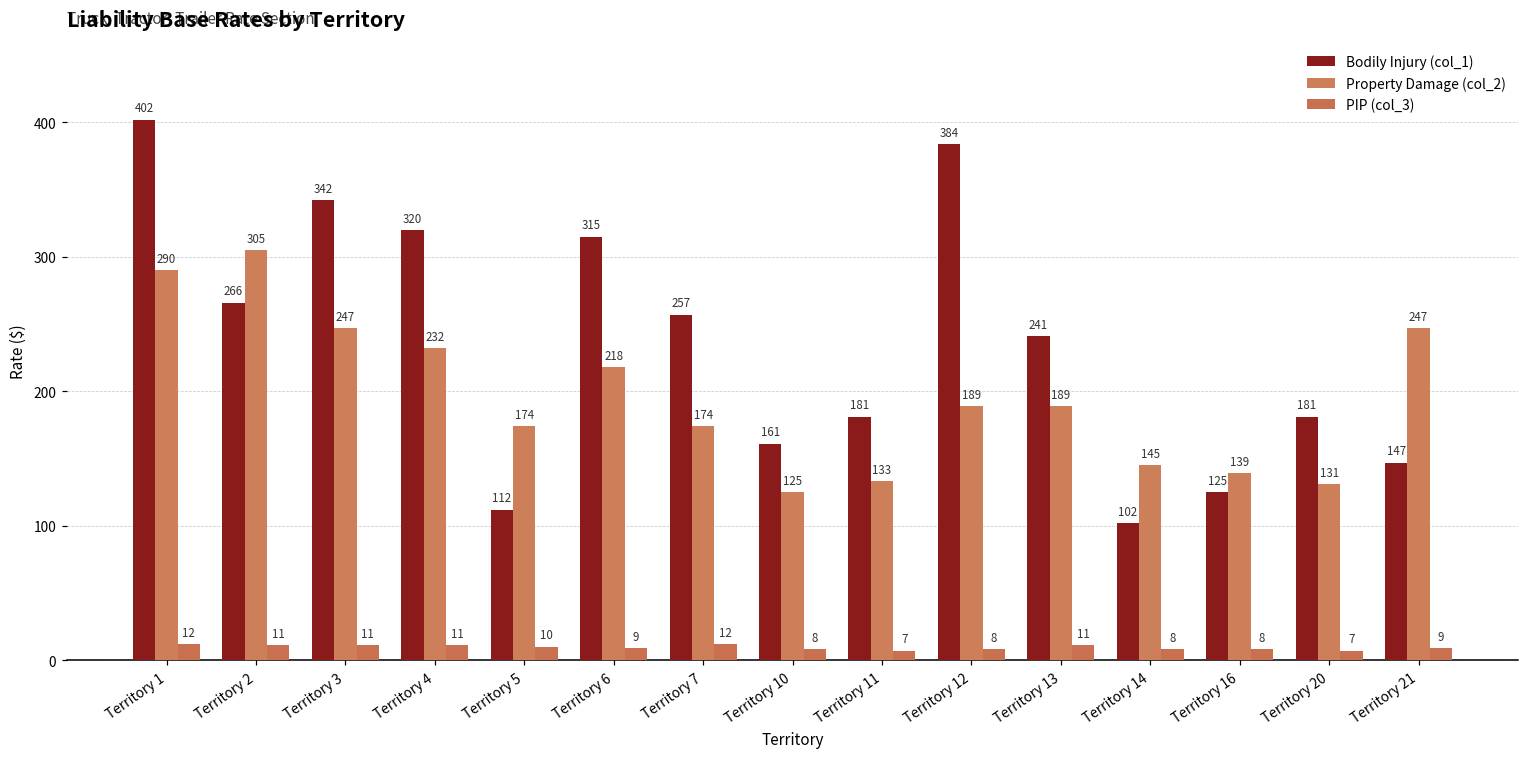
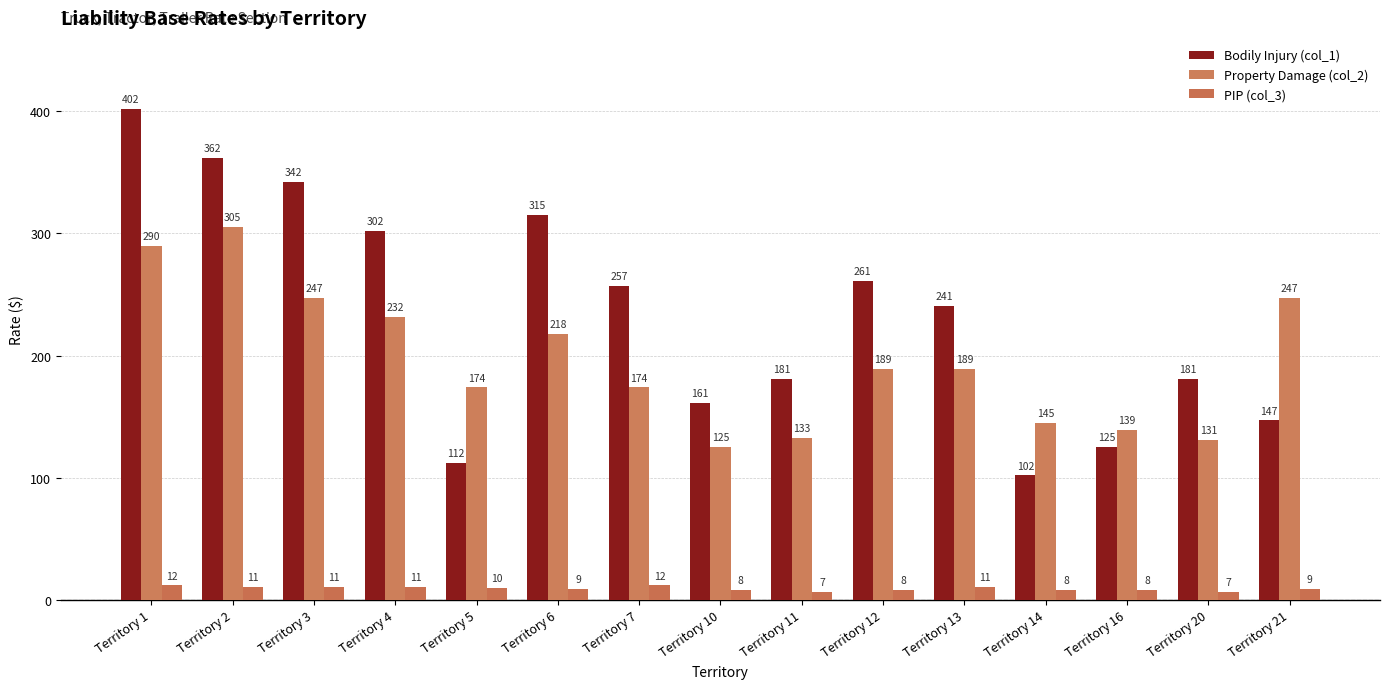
Bodily Injury (col_1), Territory 2: 266 -> 362
Bodily Injury (col_1), Territory 4: 320 -> 302
Bodily Injury (col_1), Territory 12: 384 -> 261
